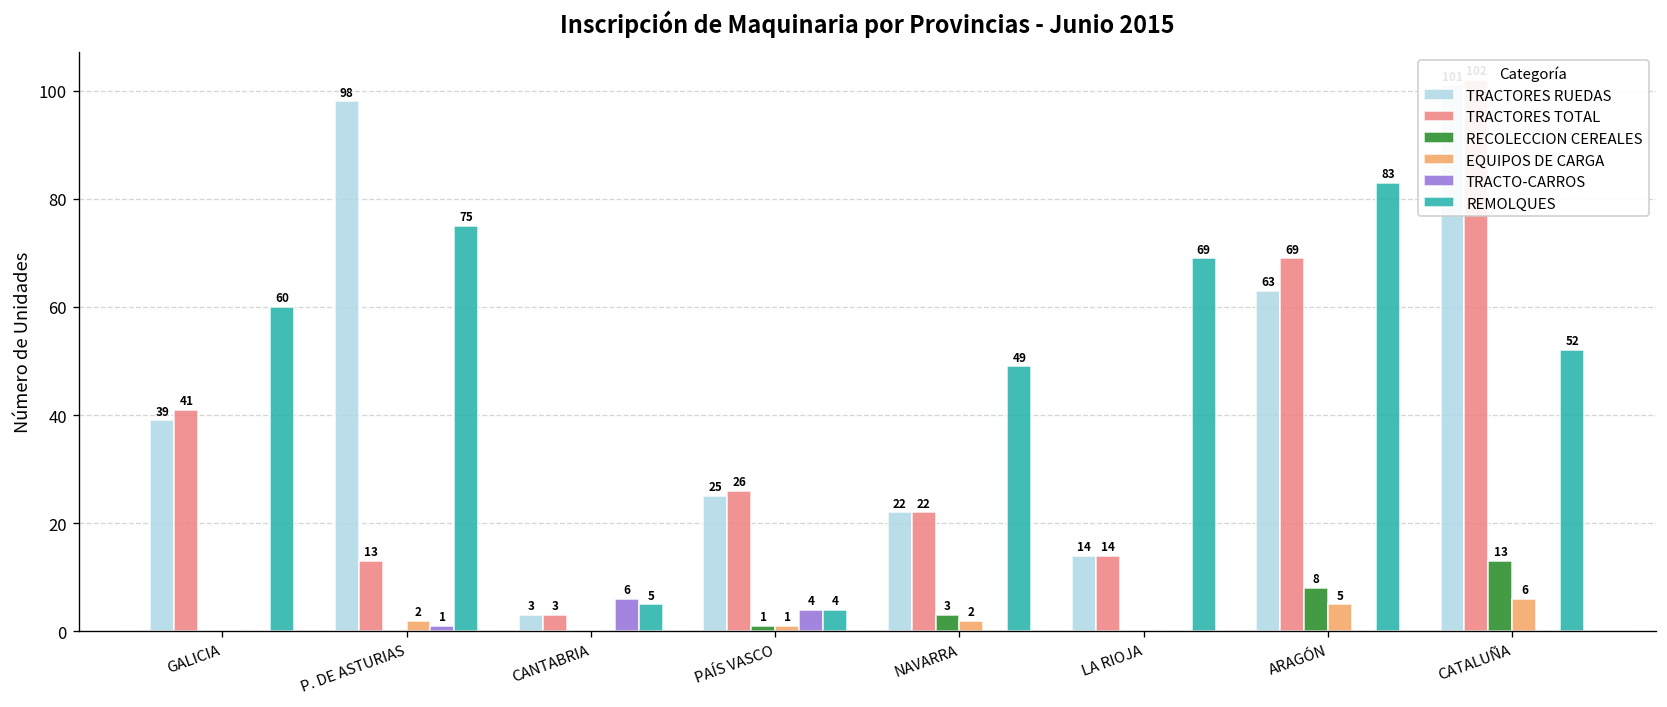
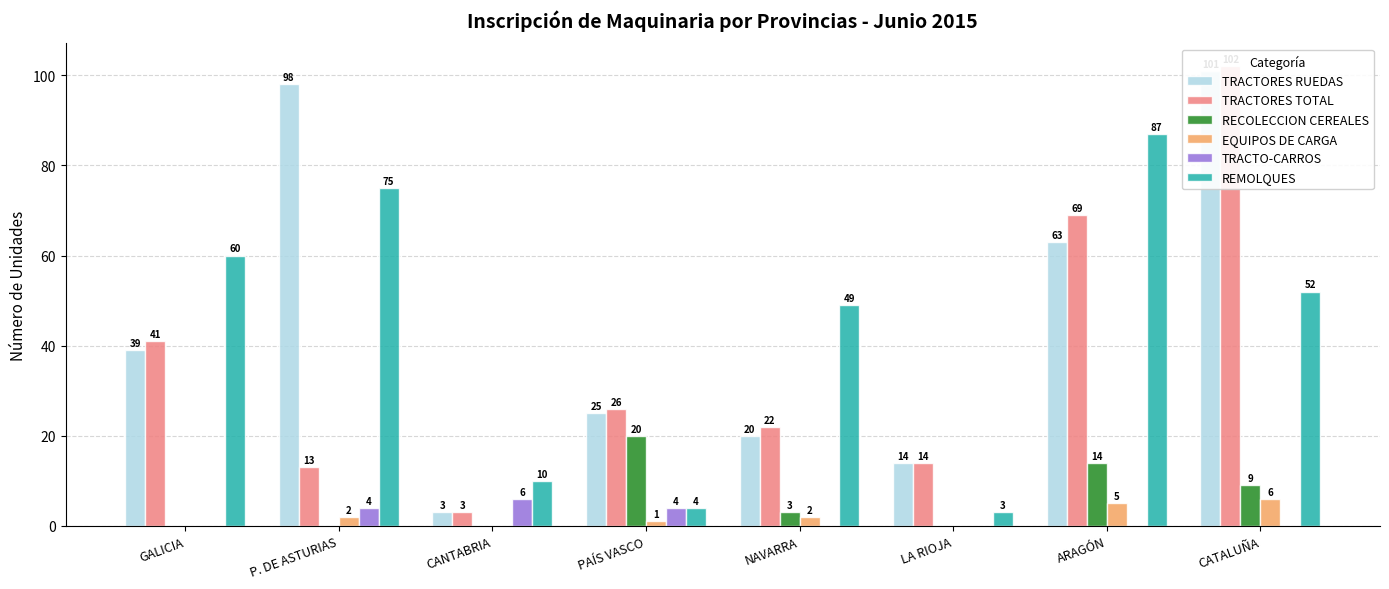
TRACTO-CARROS, P. DE ASTURIAS: 1 -> 4
REMOLQUES, CANTABRIA: 5 -> 10
RECOLECCION CEREALES, PAÍS VASCO: 1 -> 20
TRACTORES RUEDAS, NAVARRA: 22 -> 20
REMOLQUES, LA RIOJA: 69 -> 3
RECOLECCION CEREALES, ARAGÓN: 8 -> 14
REMOLQUES, ARAGÓN: 83 -> 87
RECOLECCION CEREALES, CATALUÑA: 13 -> 9
